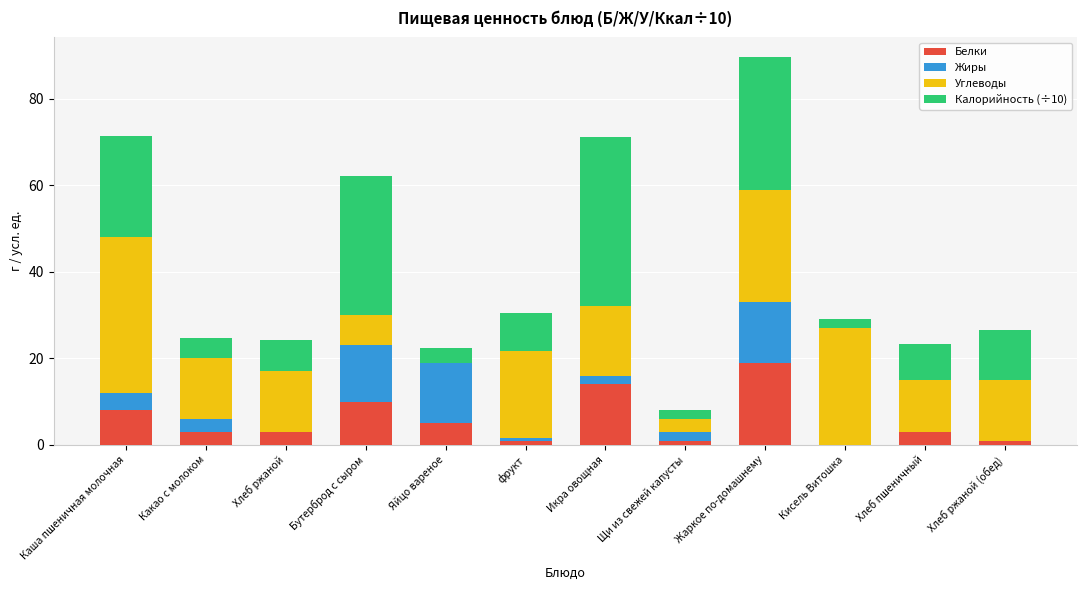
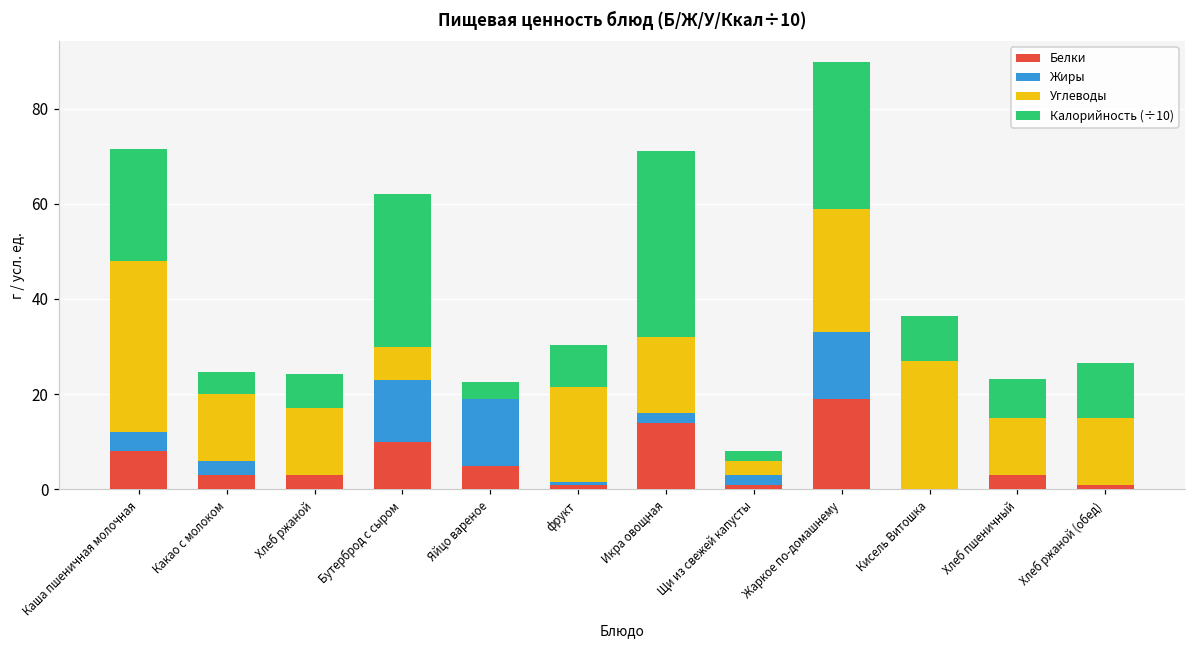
Калорийность (÷10), Кисель Витошка: 2 -> 10
